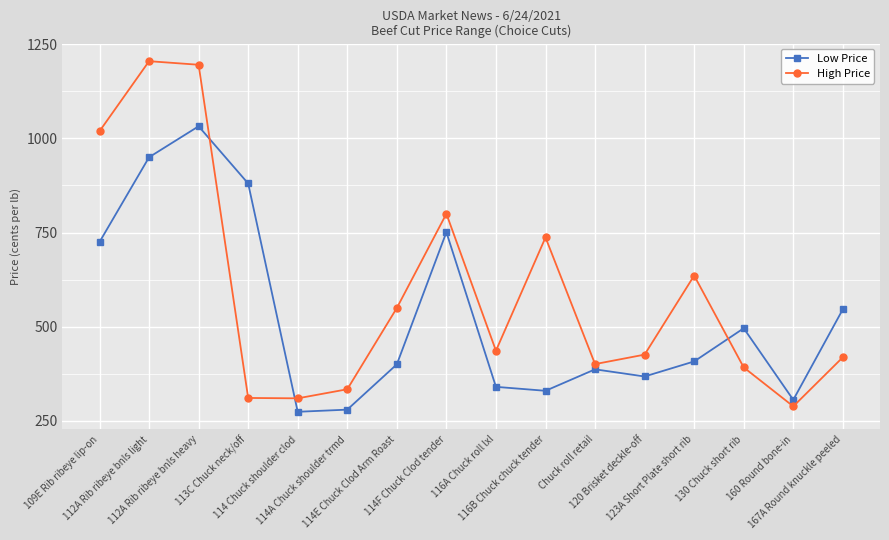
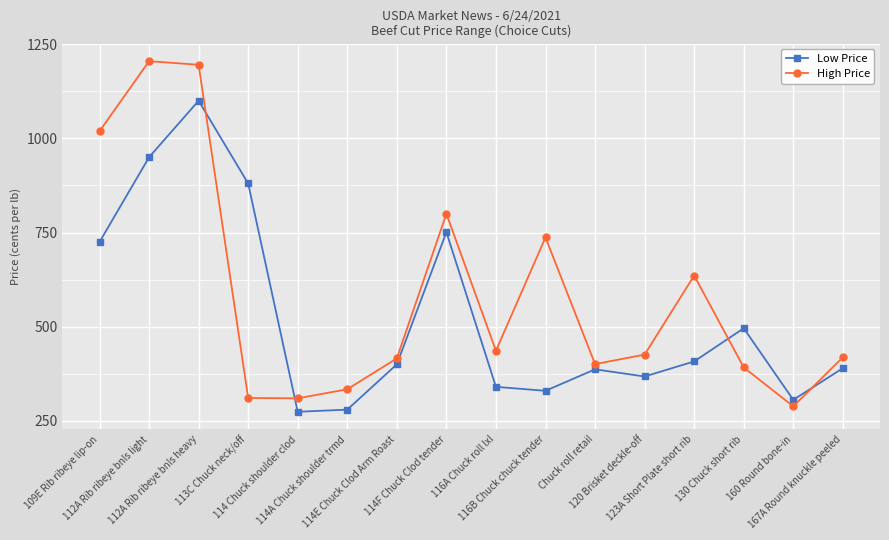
Low Price, 112A Rib ribeye bnls heavy: 1030 -> 1100
High Price, 114E Chuck Clod Arm Roast: 550 -> 420
Low Price, 167A Round knuckle peeled: 550 -> 390
